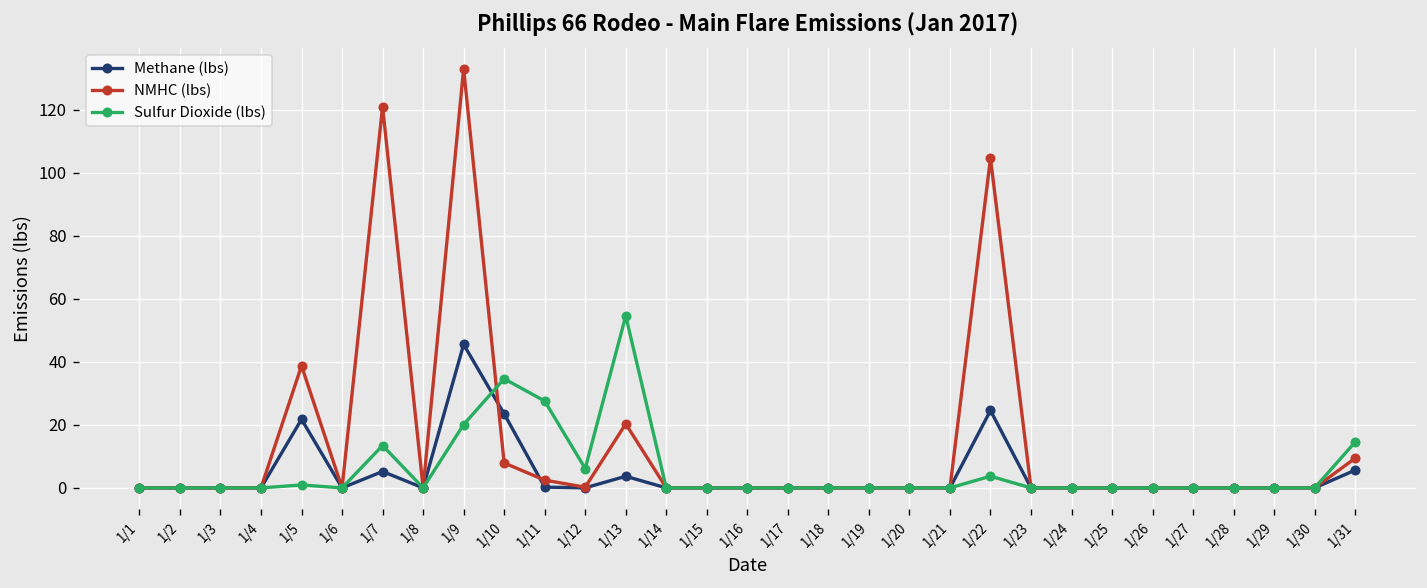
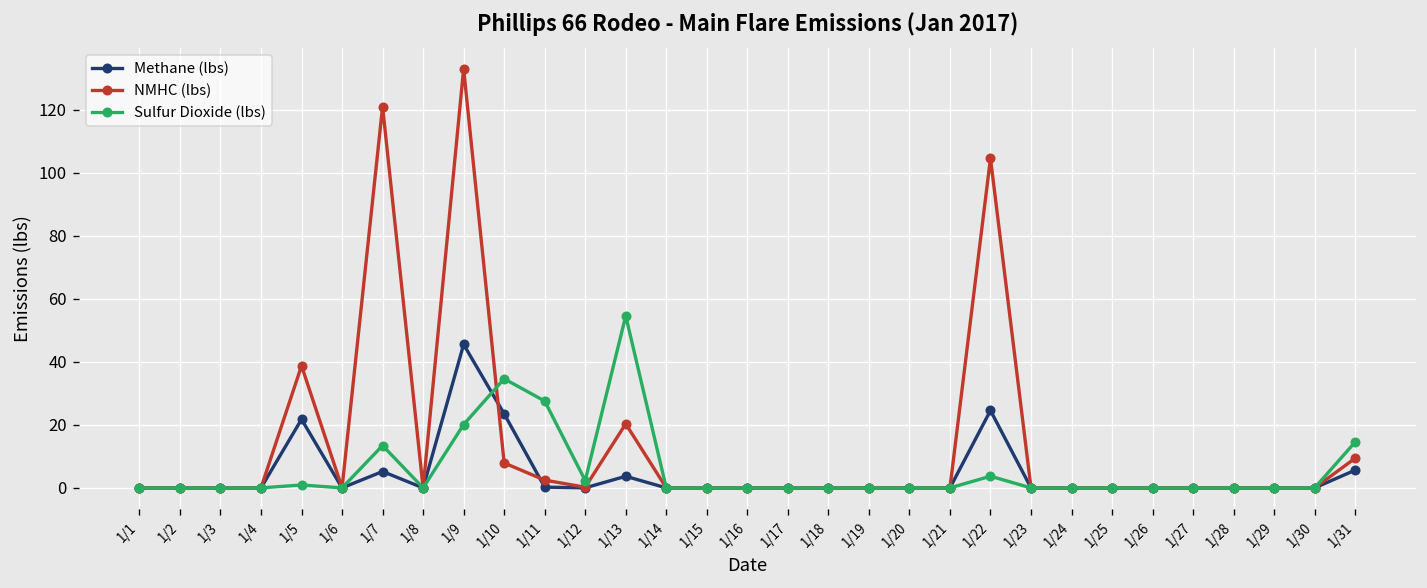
Sulfur Dioxide (lbs), 1/12: 6 -> 2
